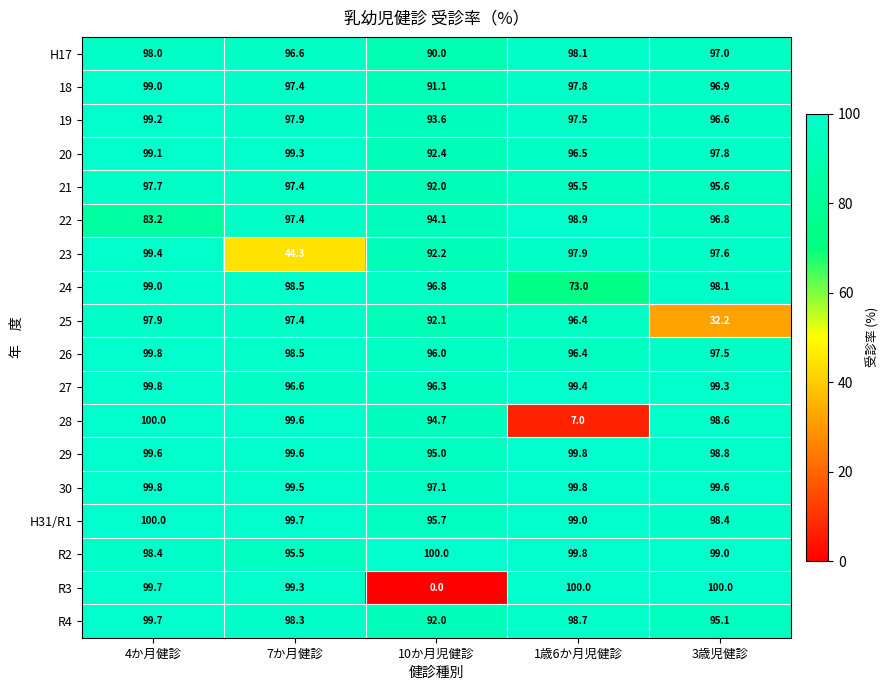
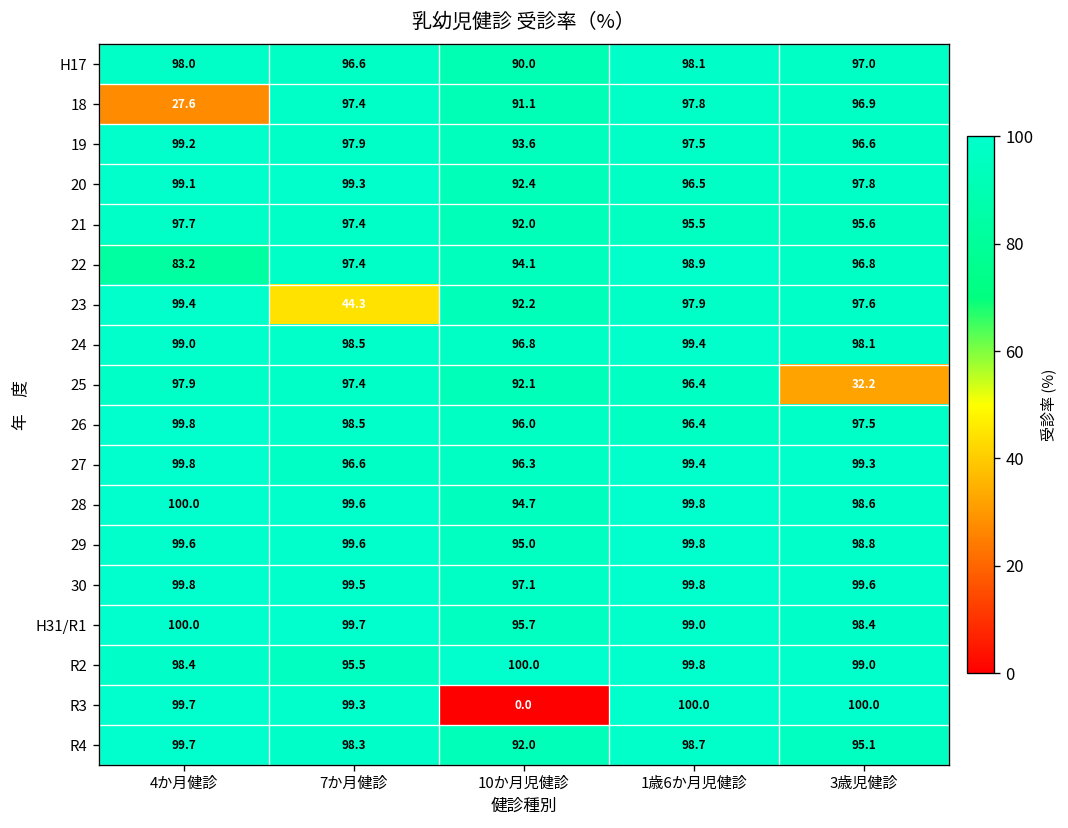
18, 4か月健診: 99.0 -> 27.6
24, 1歳6か月児健診: 73.0 -> 99.4
28, 1歳6か月児健診: 7.0 -> 99.8
